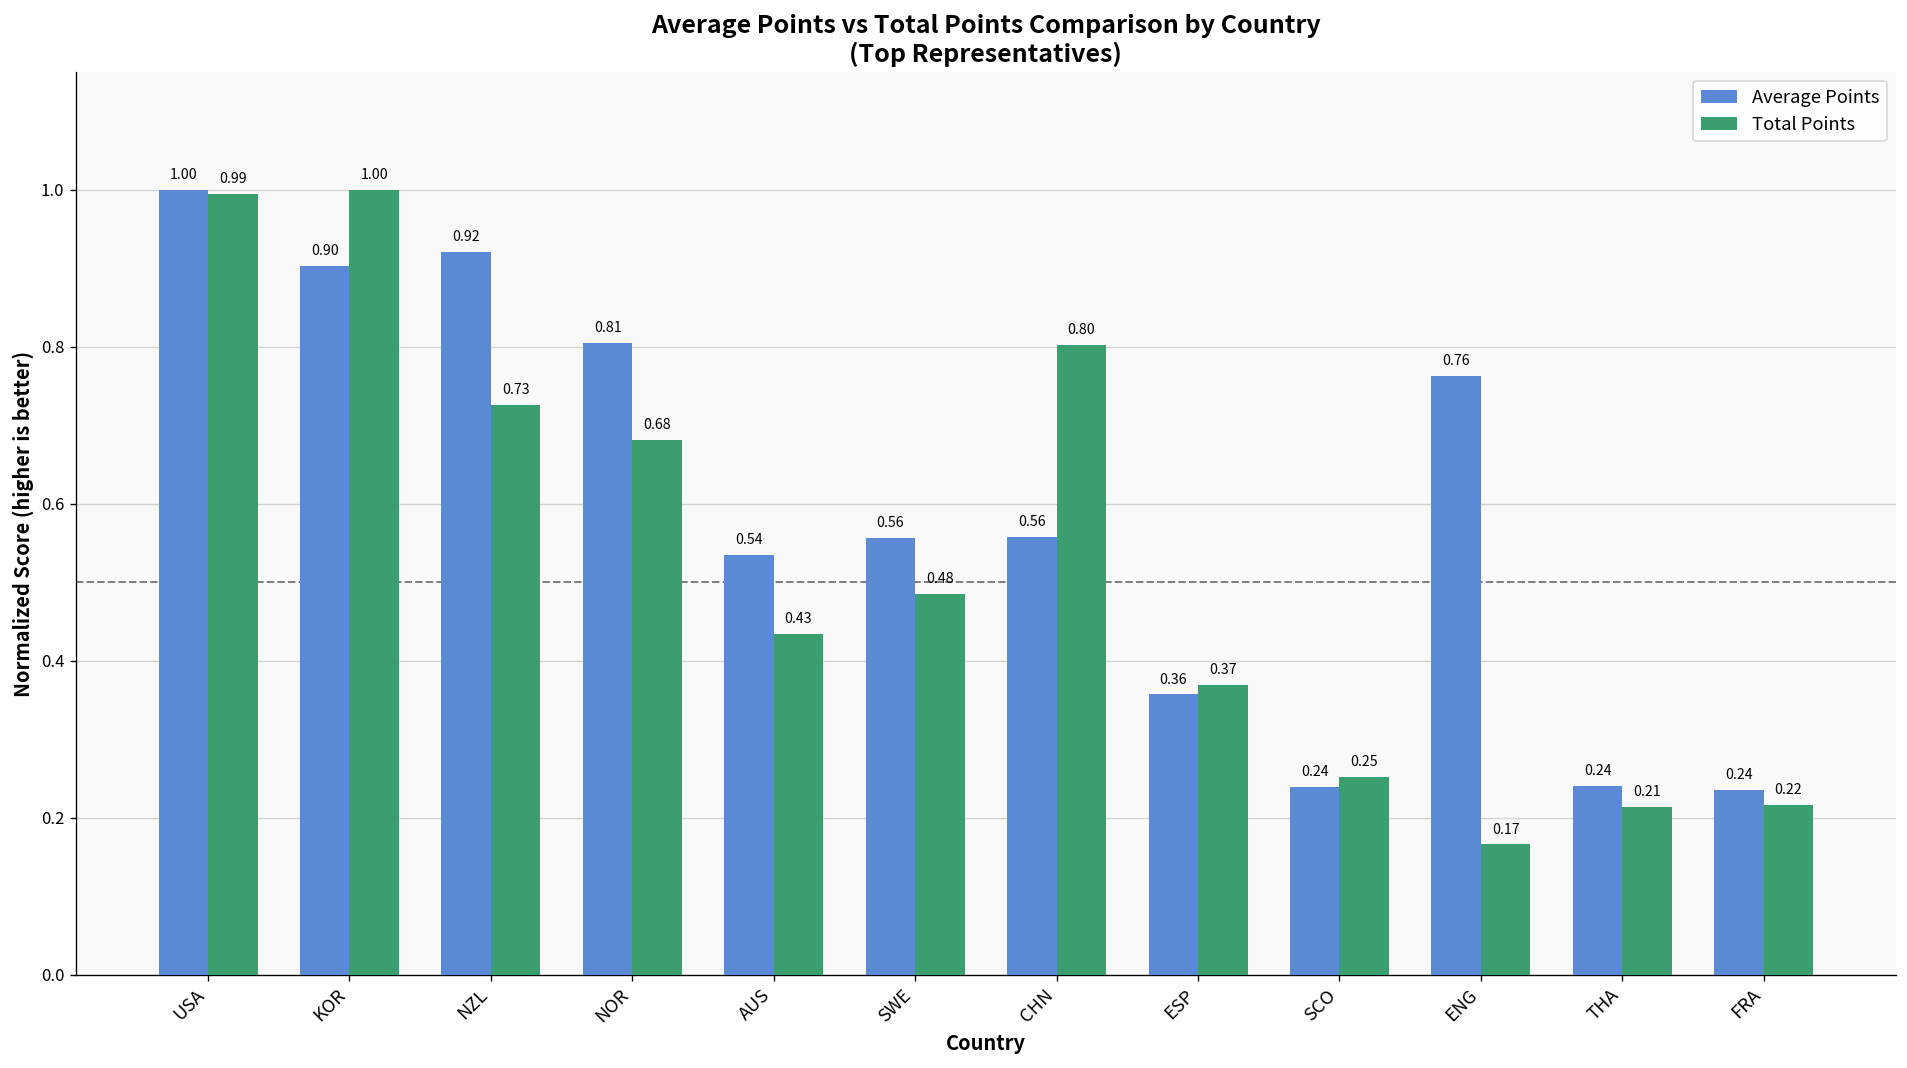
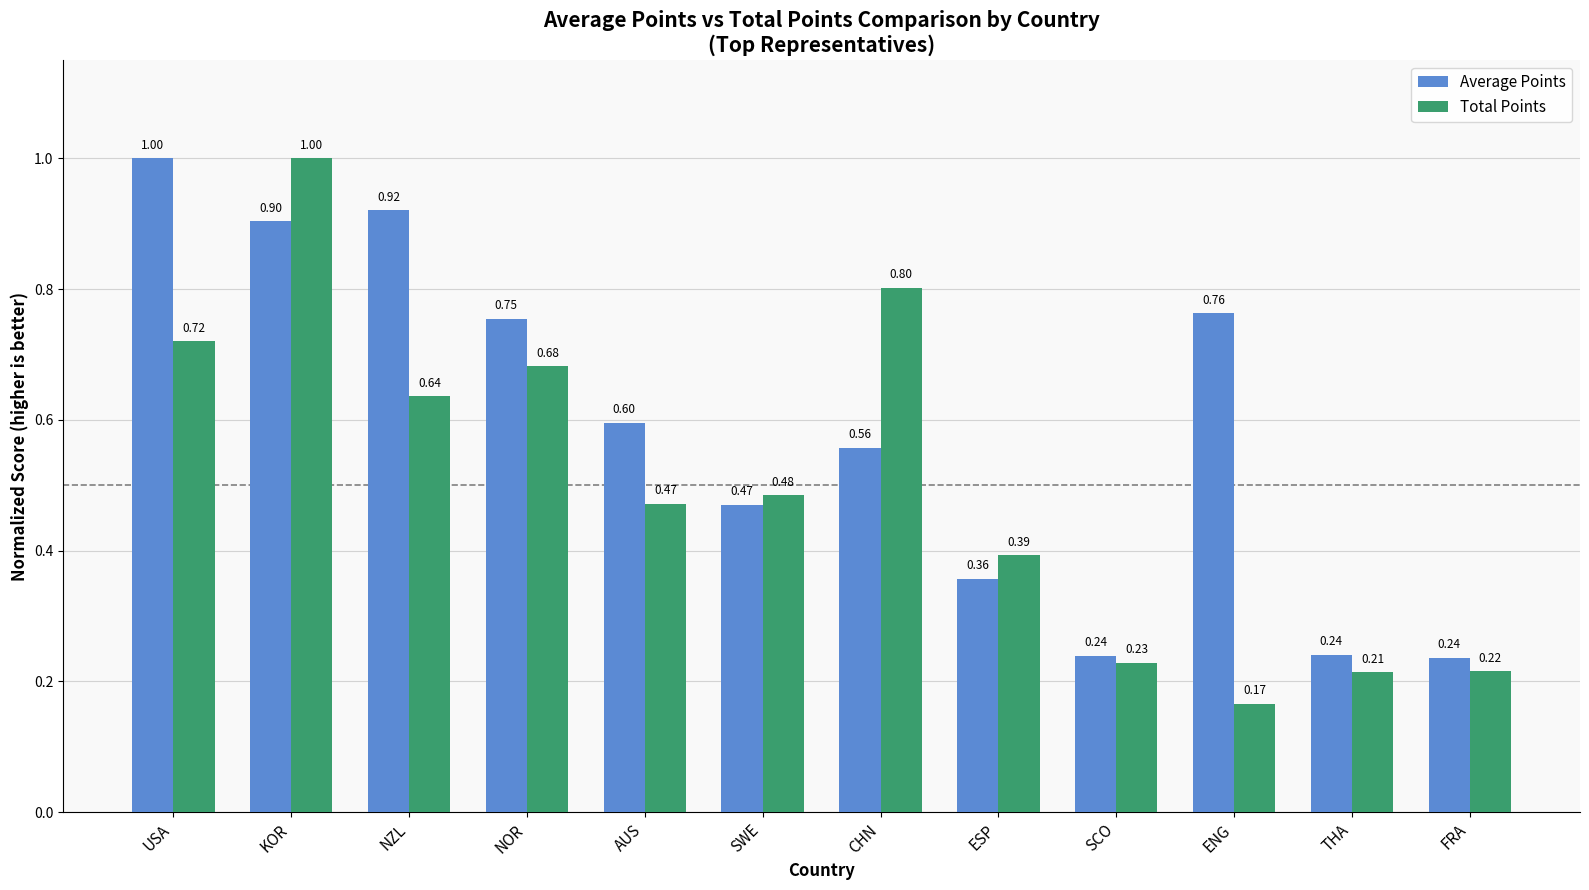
Total Points, USA: 0.99 -> 0.72
Total Points, NZL: 0.73 -> 0.64
Average Points, NOR: 0.81 -> 0.75
Average Points, AUS: 0.54 -> 0.60
Total Points, AUS: 0.43 -> 0.47
Average Points, SWE: 0.56 -> 0.47
Total Points, ESP: 0.37 -> 0.39
Total Points, SCO: 0.25 -> 0.23
